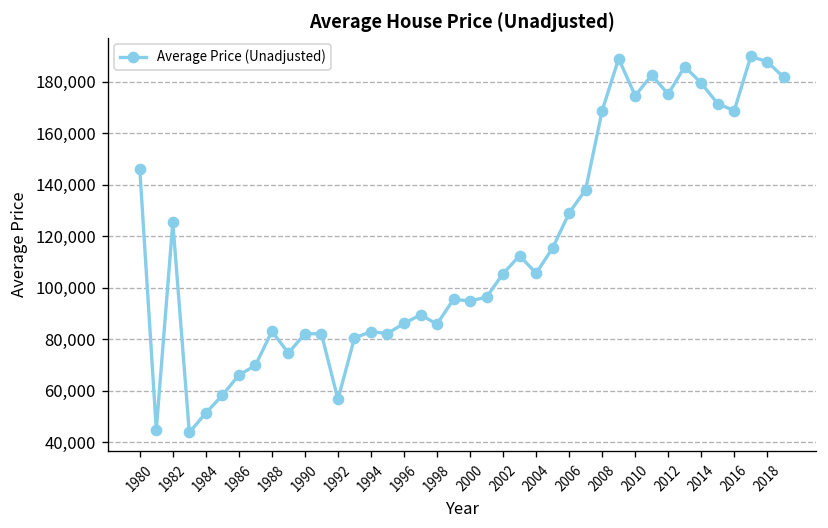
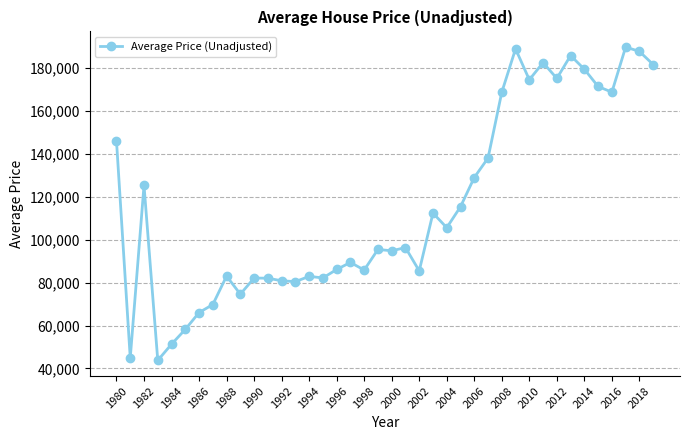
1992: 57,000 -> 81,000
2002: 105,000 -> 85,000
